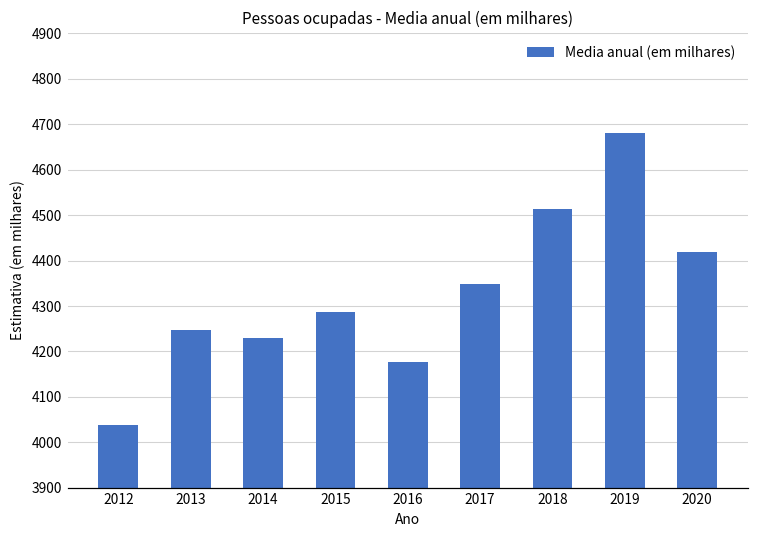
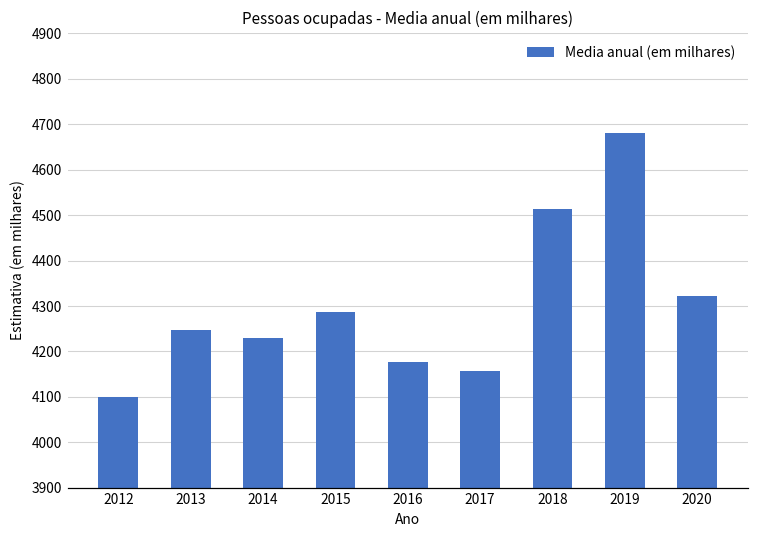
2012: 4040 -> 4100
2017: 4350 -> 4160
2020: 4420 -> 4320
